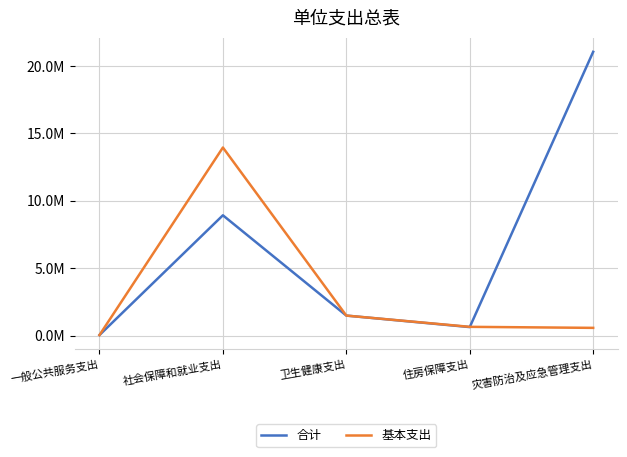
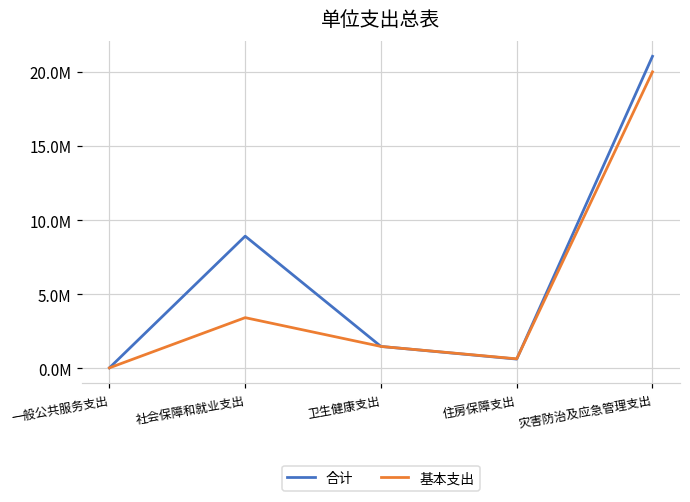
基本支出, 社会保障和就业支出: 13900000 -> 3400000
基本支出, 灾害防治及应急管理支出: 600000 -> 20000000
